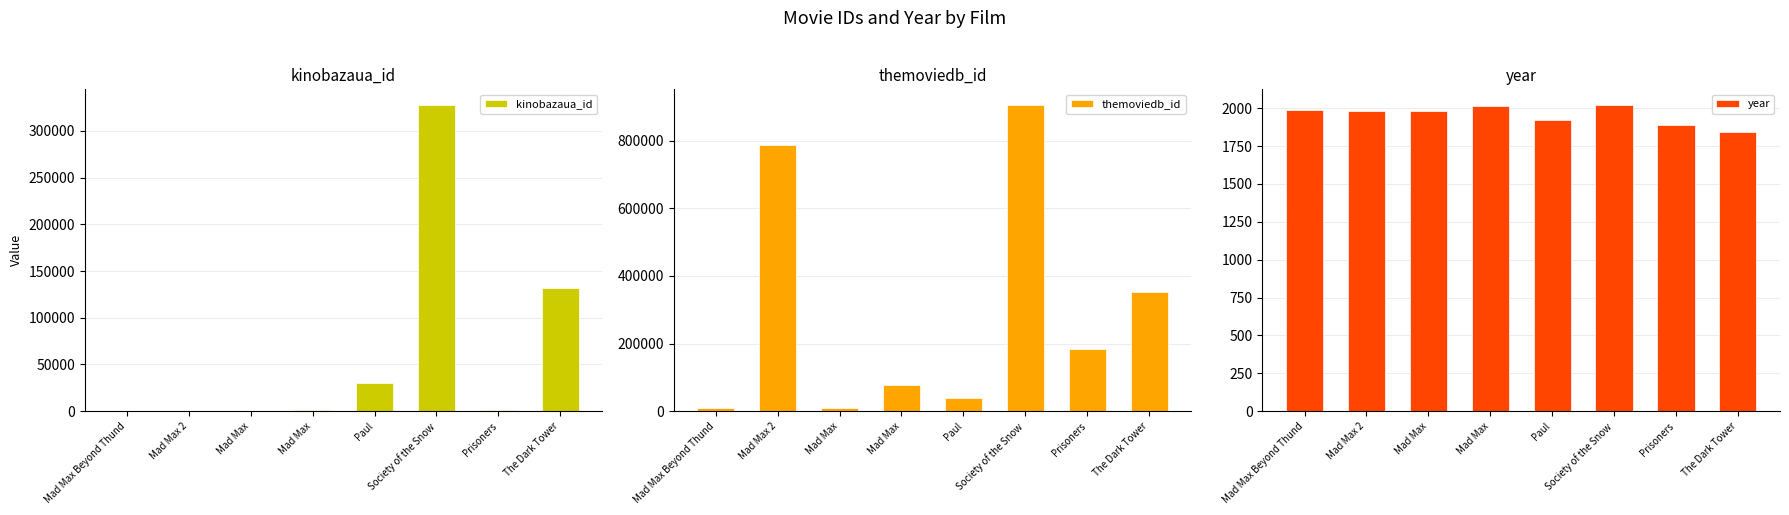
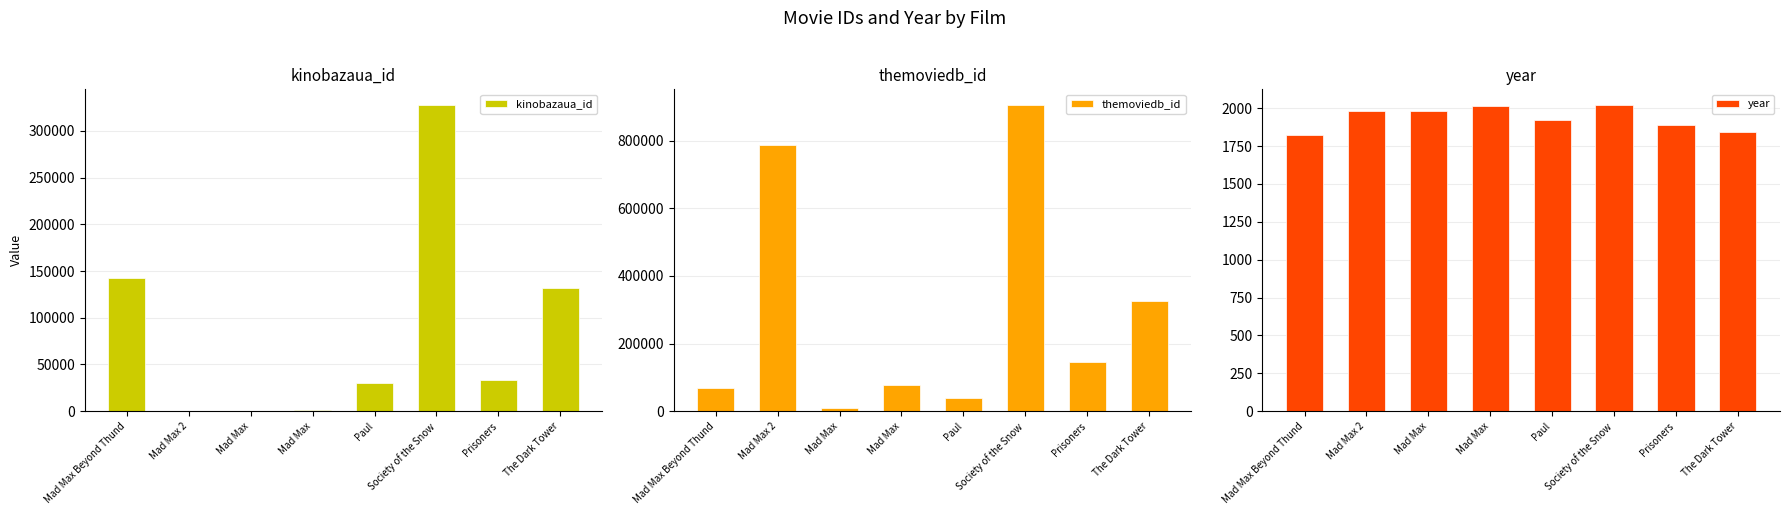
kinobazaua_id, Mad Max Beyond Thund: 0 -> 140000
kinobazaua_id, Prisoners: 0 -> 30000
themoviedb_id, Mad Max Beyond Thund: 10000 -> 70000
themoviedb_id, Prisoners: 180000 -> 150000
themoviedb_id, The Dark Tower: 350000 -> 330000
year, Mad Max Beyond Thund: 1990 -> 1830
